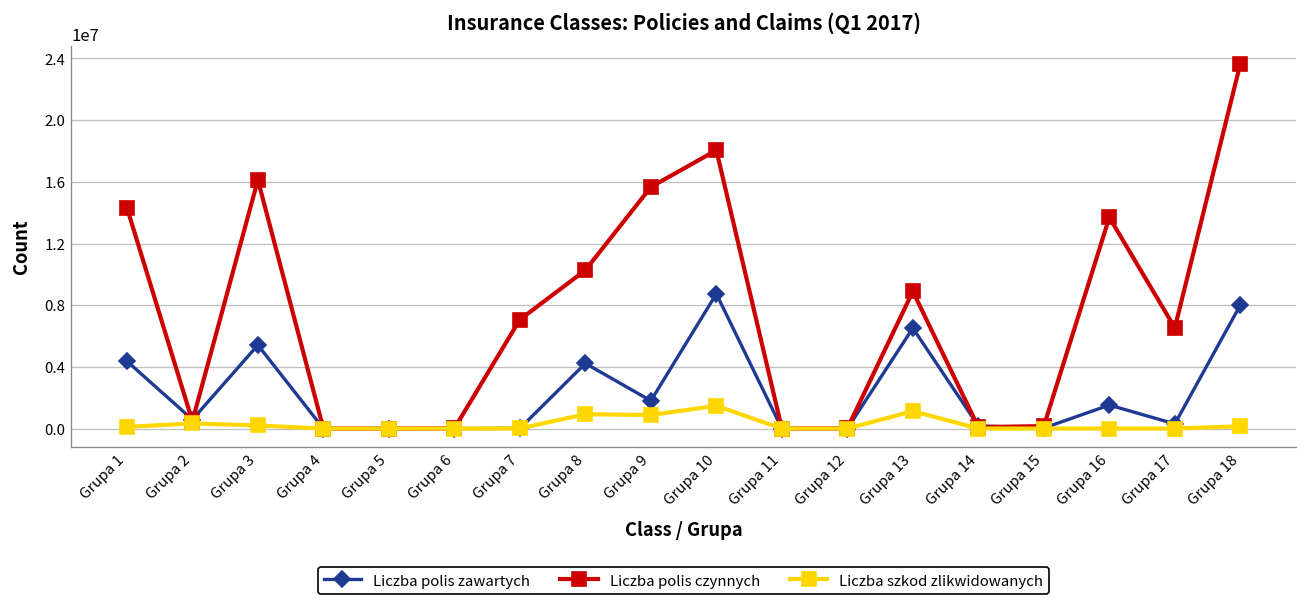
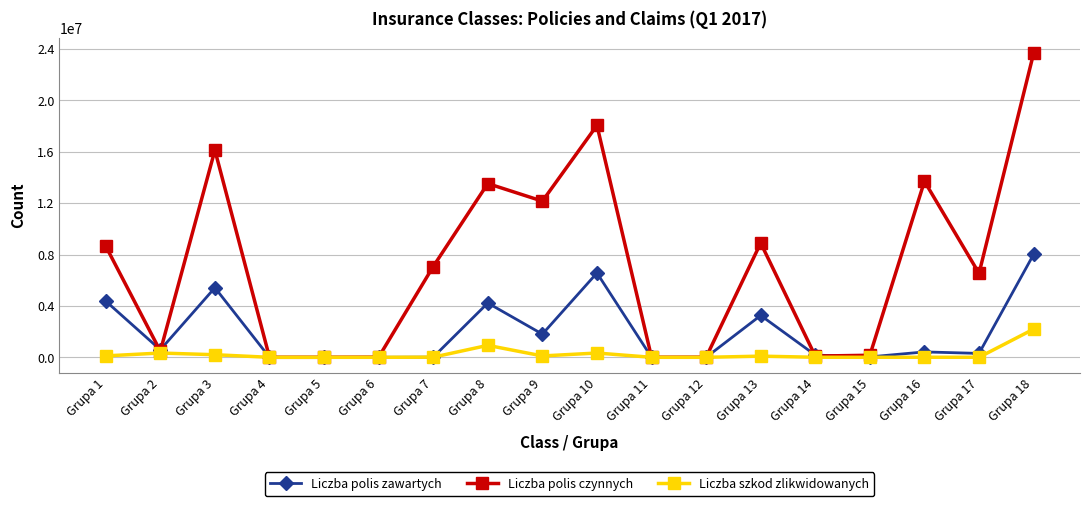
Liczba polis czynnych, Grupa 1: 14300000 -> 8700000
Liczba polis czynnych, Grupa 8: 10300000 -> 13500000
Liczba polis czynnych, Grupa 9: 15700000 -> 12200000
Liczba szkod zlikwidowanych, Grupa 9: 900000 -> 100000
Liczba polis zawartych, Grupa 10: 8700000 -> 6600000
Liczba szkod zlikwidowanych, Grupa 10: 1500000 -> 300000
Liczba polis zawartych, Grupa 13: 6500000 -> 3300000
Liczba szkod zlikwidowanych, Grupa 13: 1100000 -> 100000
Liczba polis zawartych, Grupa 16: 1500000 -> 400000
Liczba szkod zlikwidowanych, Grupa 18: 100000 -> 2200000
